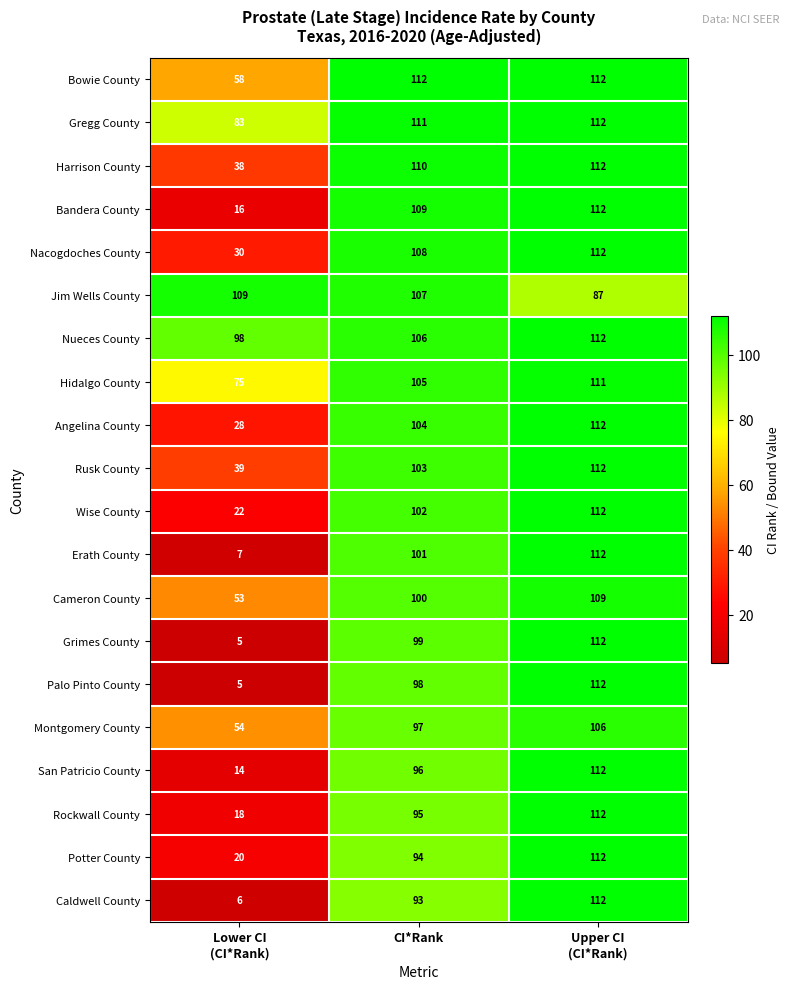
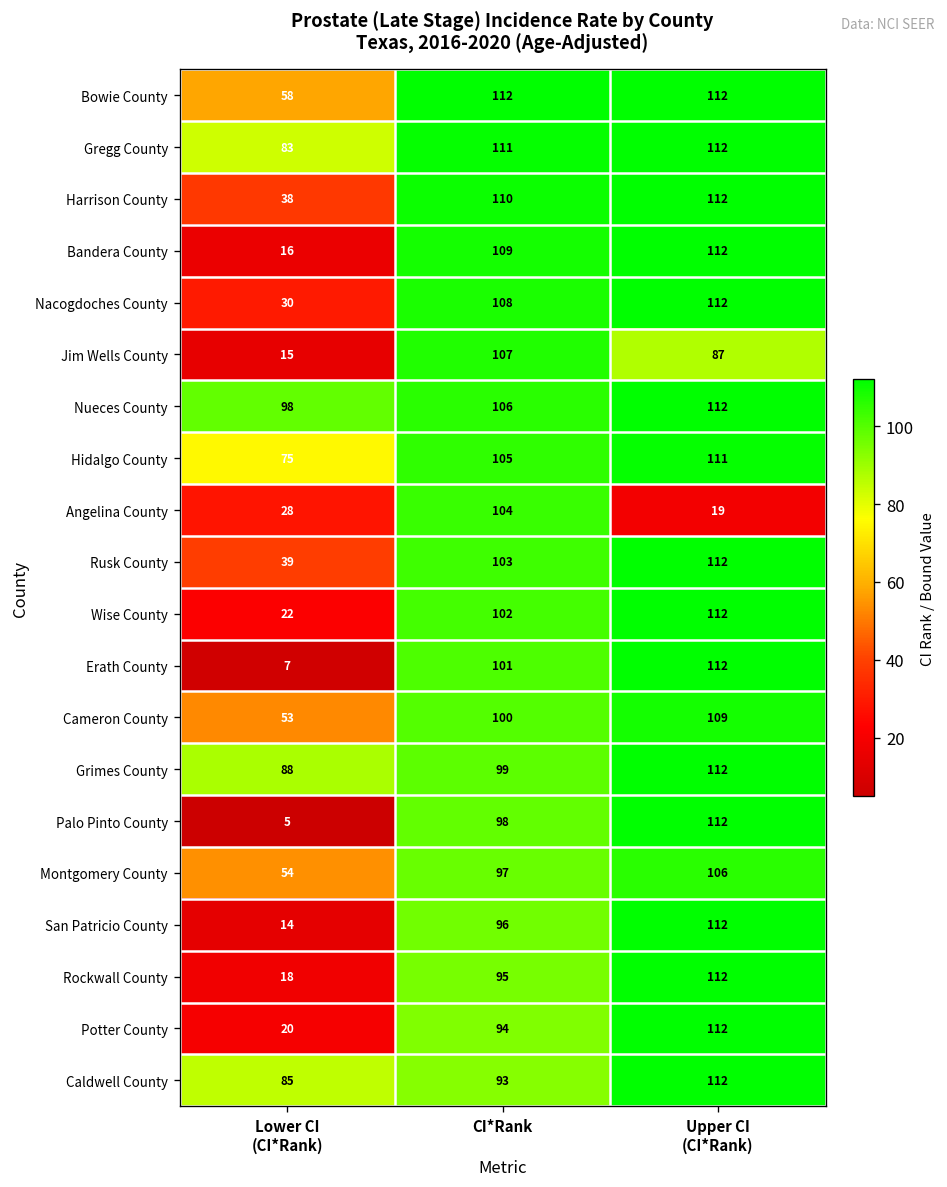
Jim Wells County, Lower CI (CI*Rank): 109 -> 15
Angelina County, Upper CI (CI*Rank): 112 -> 19
Grimes County, Lower CI (CI*Rank): 5 -> 88
Caldwell County, Lower CI (CI*Rank): 6 -> 85
